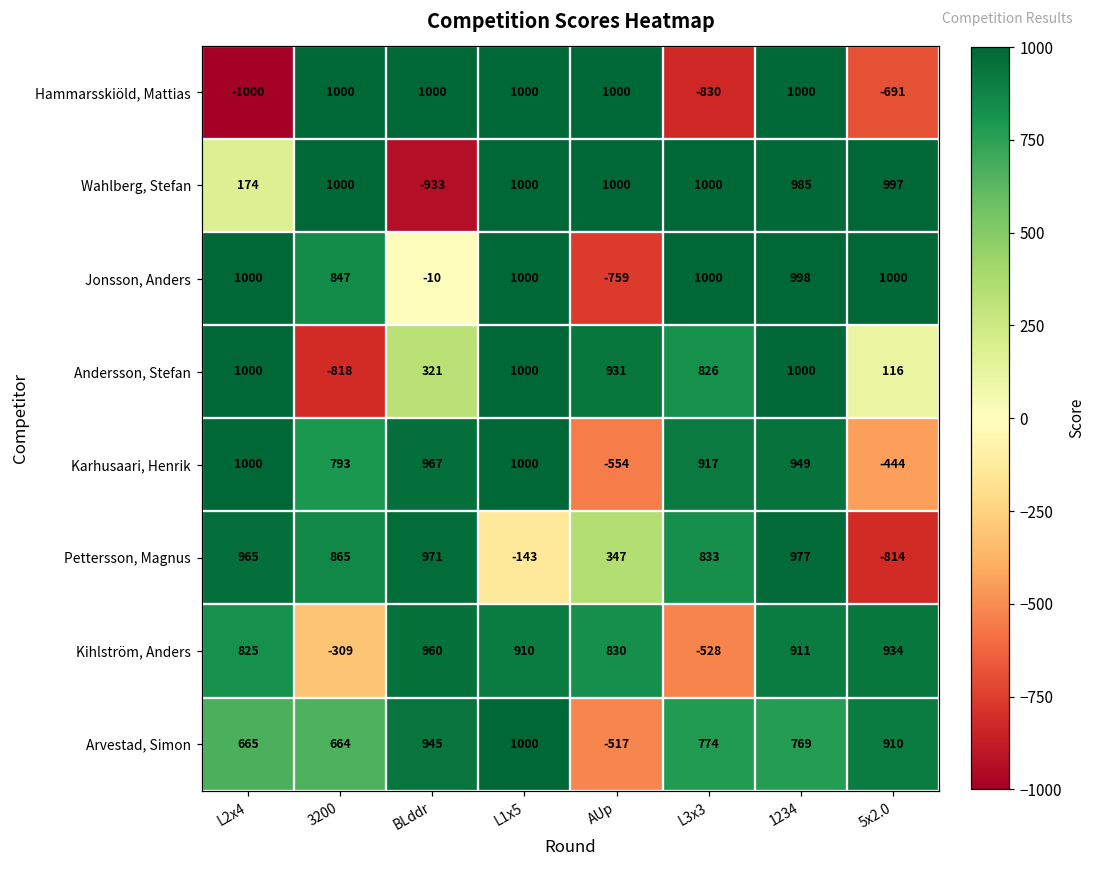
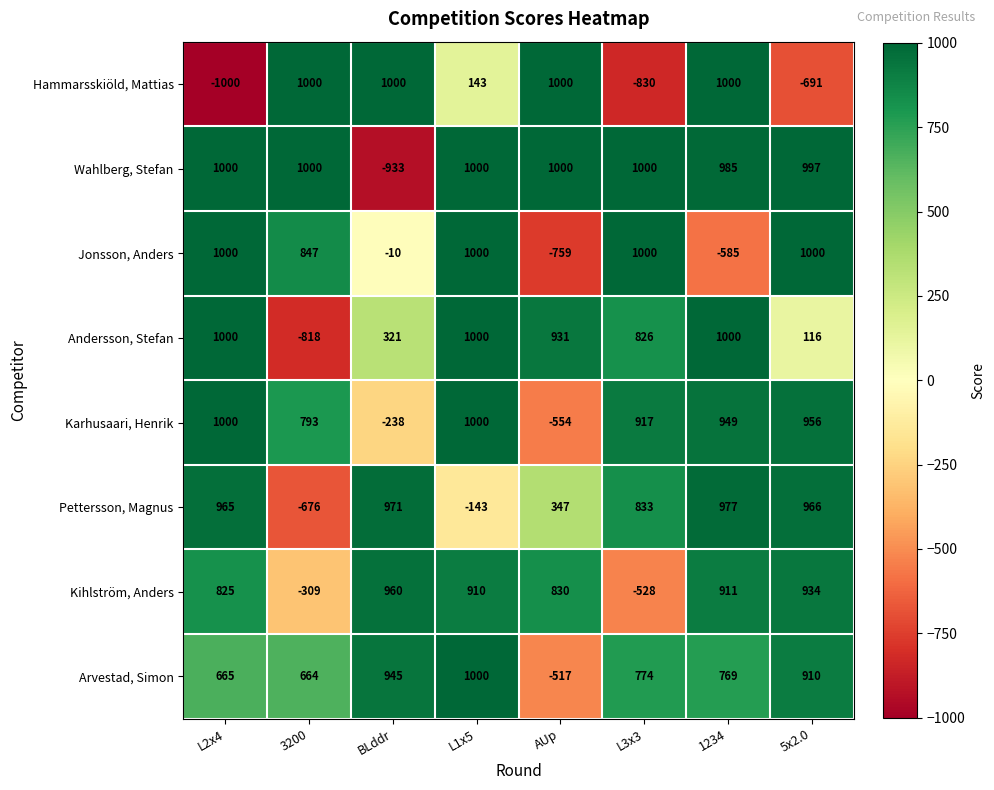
Hammarsskiöld, Mattias, L1x5: 1000 -> 143
Wahlberg, Stefan, L2x4: 174 -> 1000
Jonsson, Anders, 1234: 998 -> -585
Karhusaari, Henrik, BLddr: 967 -> -238
Karhusaari, Henrik, 5x2.0: -444 -> 956
Pettersson, Magnus, 3200: 865 -> -676
Pettersson, Magnus, 5x2.0: -814 -> 966
